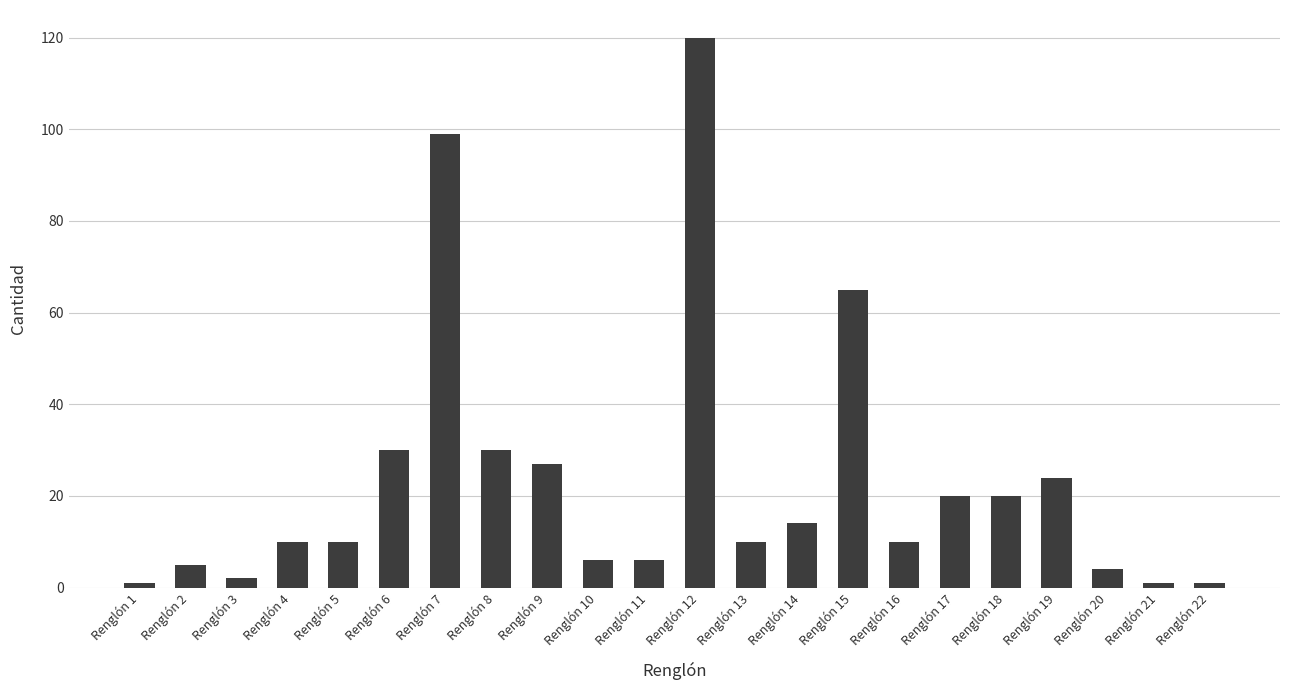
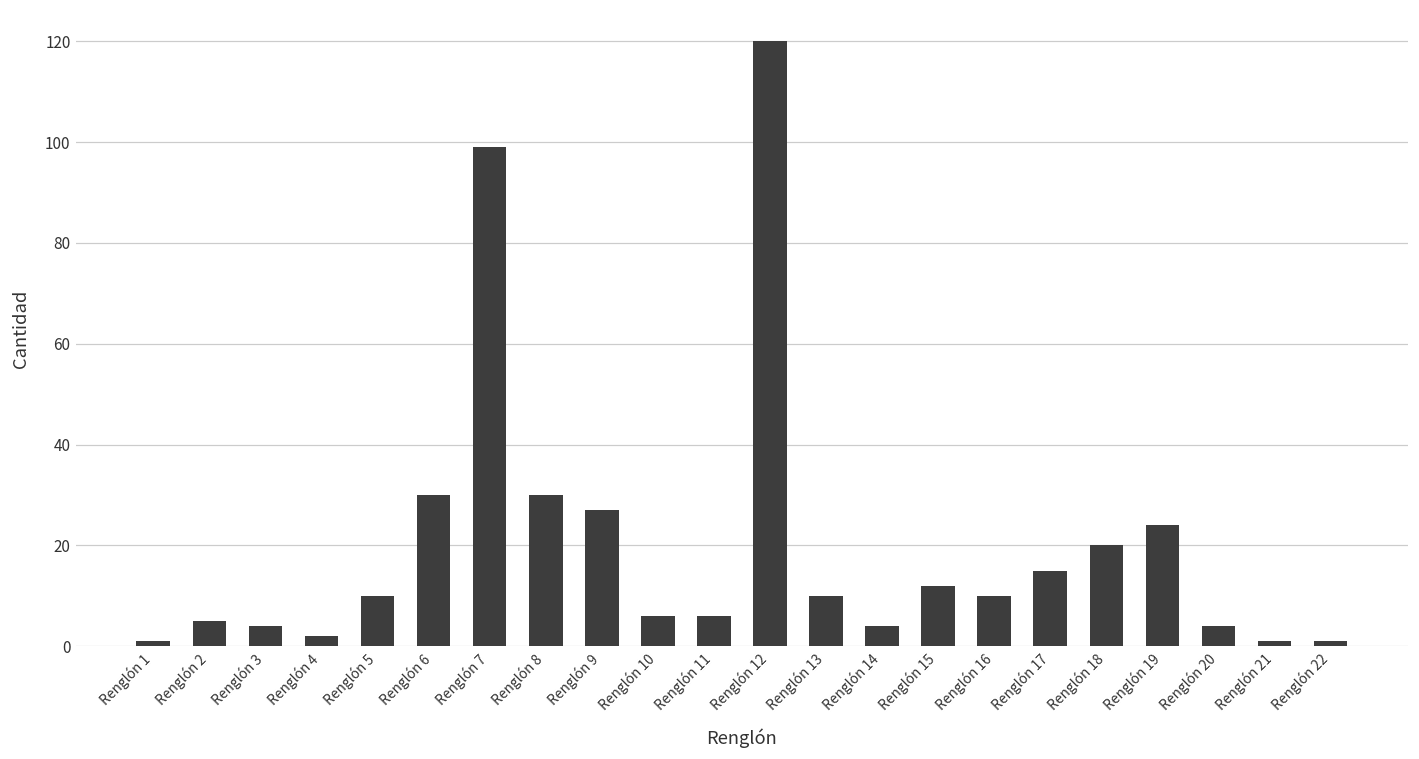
Renglón 3: 2 -> 4
Renglón 4: 10 -> 2
Renglón 14: 14 -> 4
Renglón 15: 65 -> 12
Renglón 17: 20 -> 15
